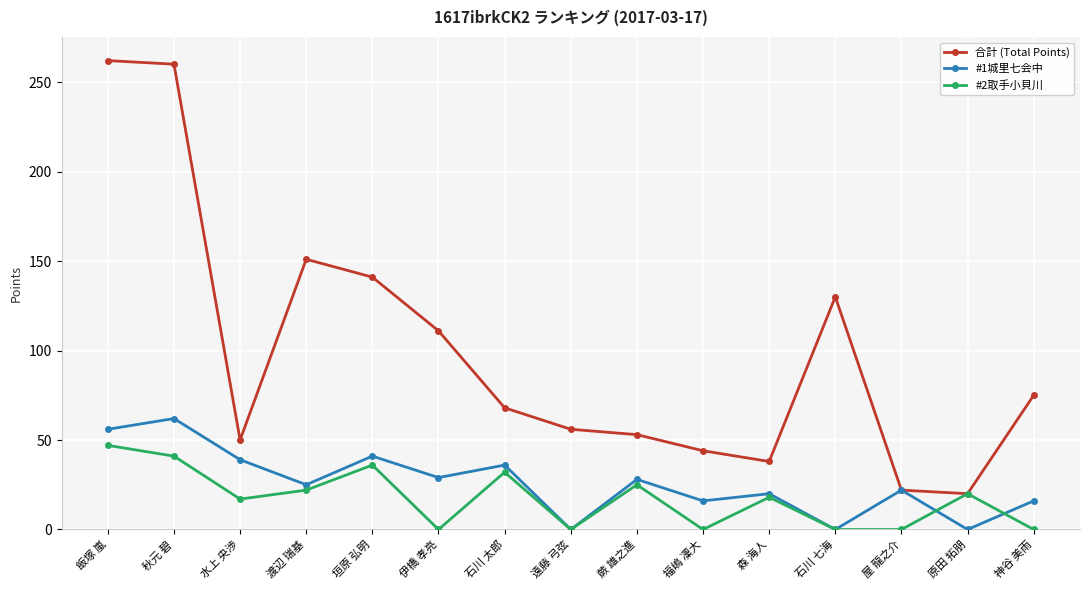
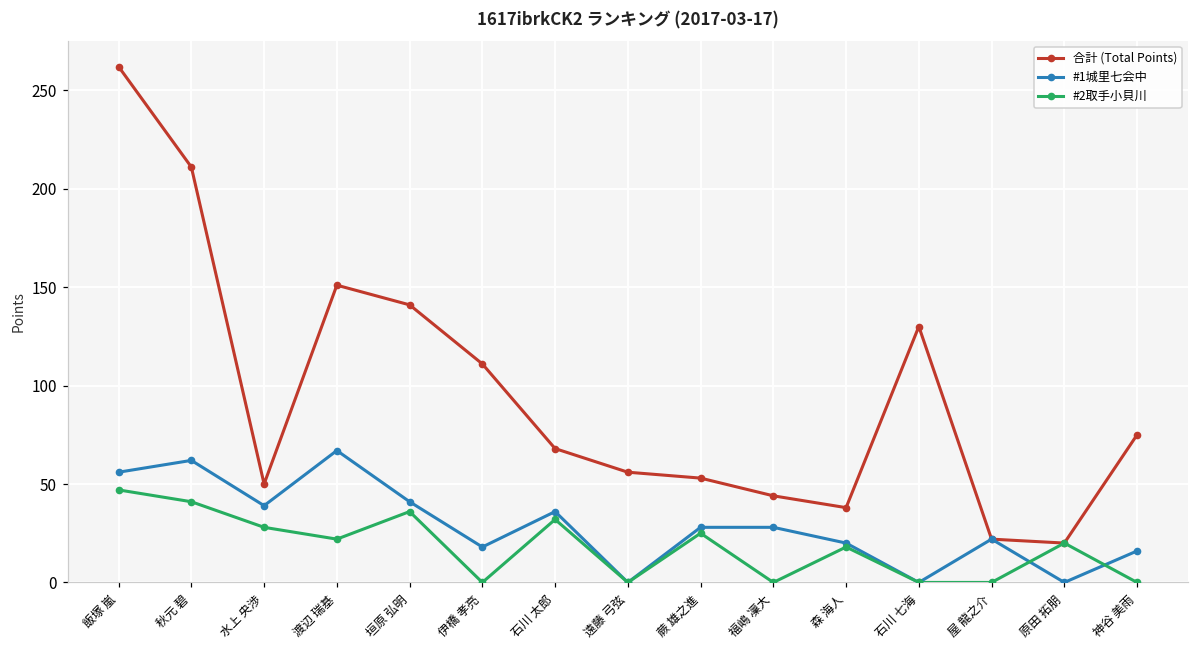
合計 (Total Points), 秋元 碧: 260 -> 211
#2取手小貝川, 水上 央渉: 17 -> 28
#1城里七会中, 渡辺 瑞基: 25 -> 67
#1城里七会中, 伊橋 孝亮: 29 -> 18
#1城里七会中, 福嶋 凜大: 16 -> 28
